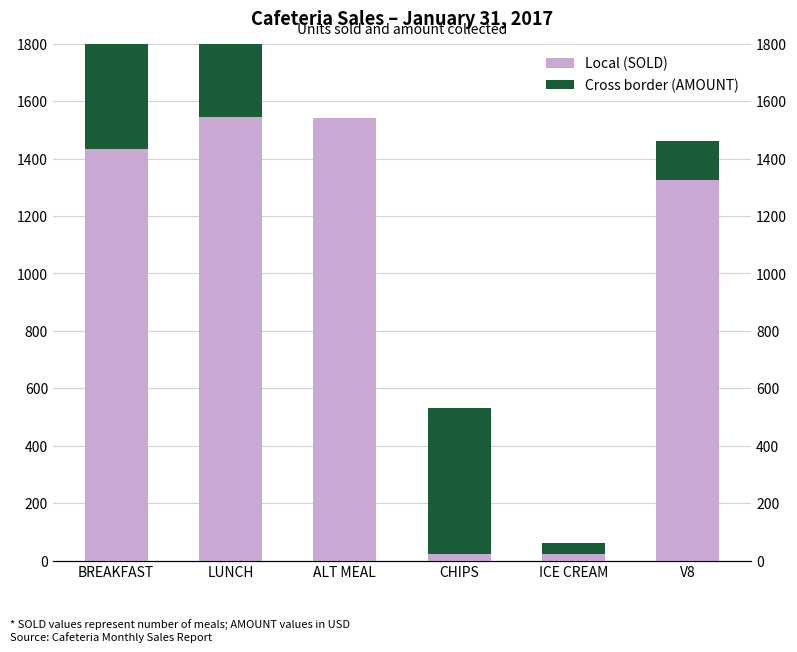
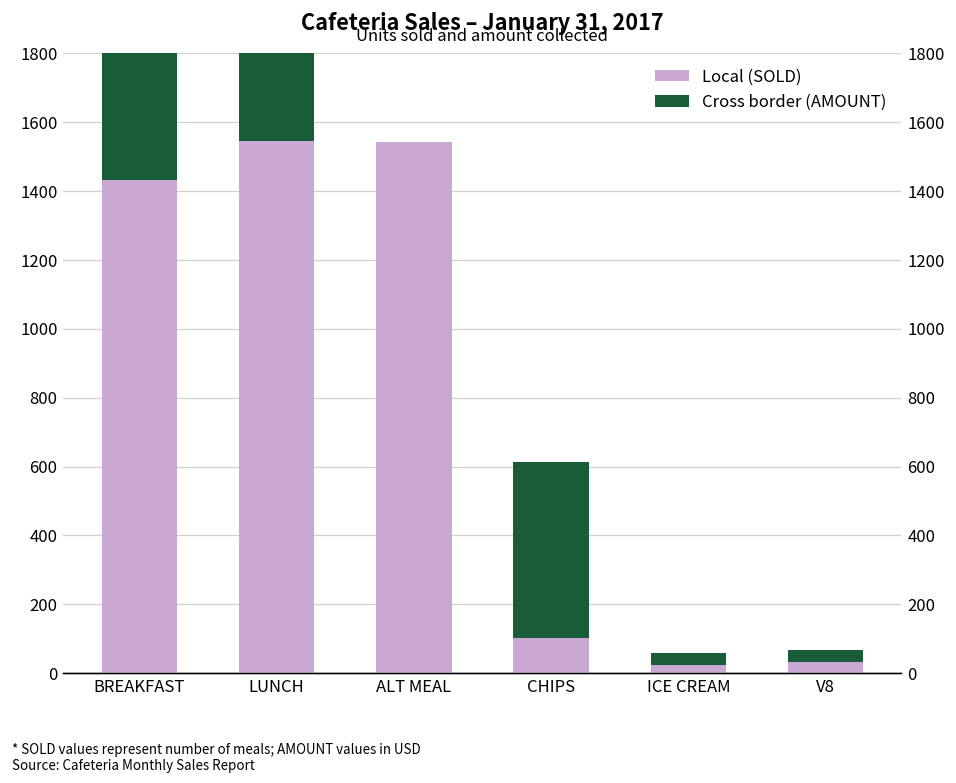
Local (SOLD), CHIPS: 20 -> 100
Local (SOLD), V8: 1330 -> 30
Cross border (AMOUNT), V8: 140 -> 30
